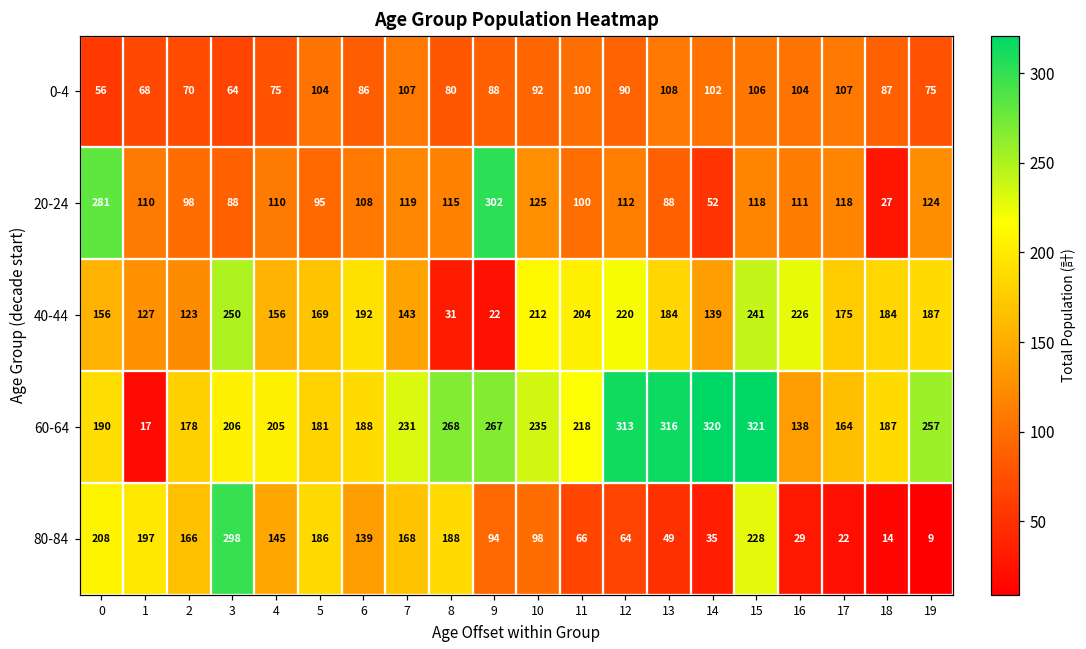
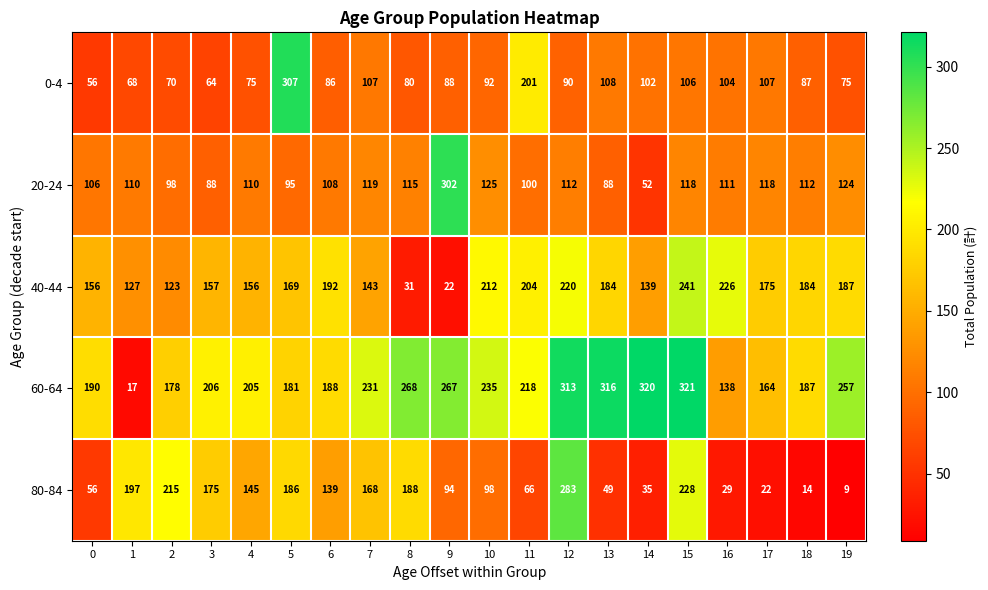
0-4, 5: 104 -> 307
0-4, 11: 100 -> 201
20-24, 0: 281 -> 106
20-24, 18: 27 -> 112
40-44, 3: 250 -> 157
80-84, 0: 208 -> 56
80-84, 2: 166 -> 215
80-84, 3: 298 -> 175
80-84, 12: 64 -> 283
